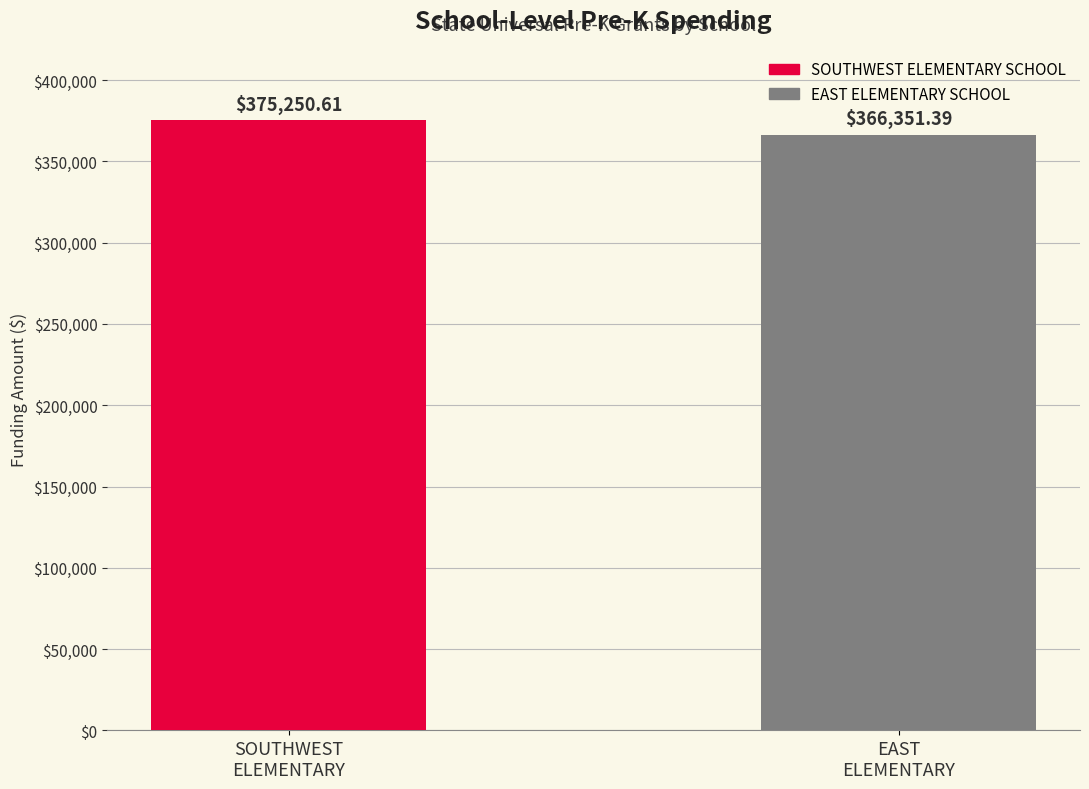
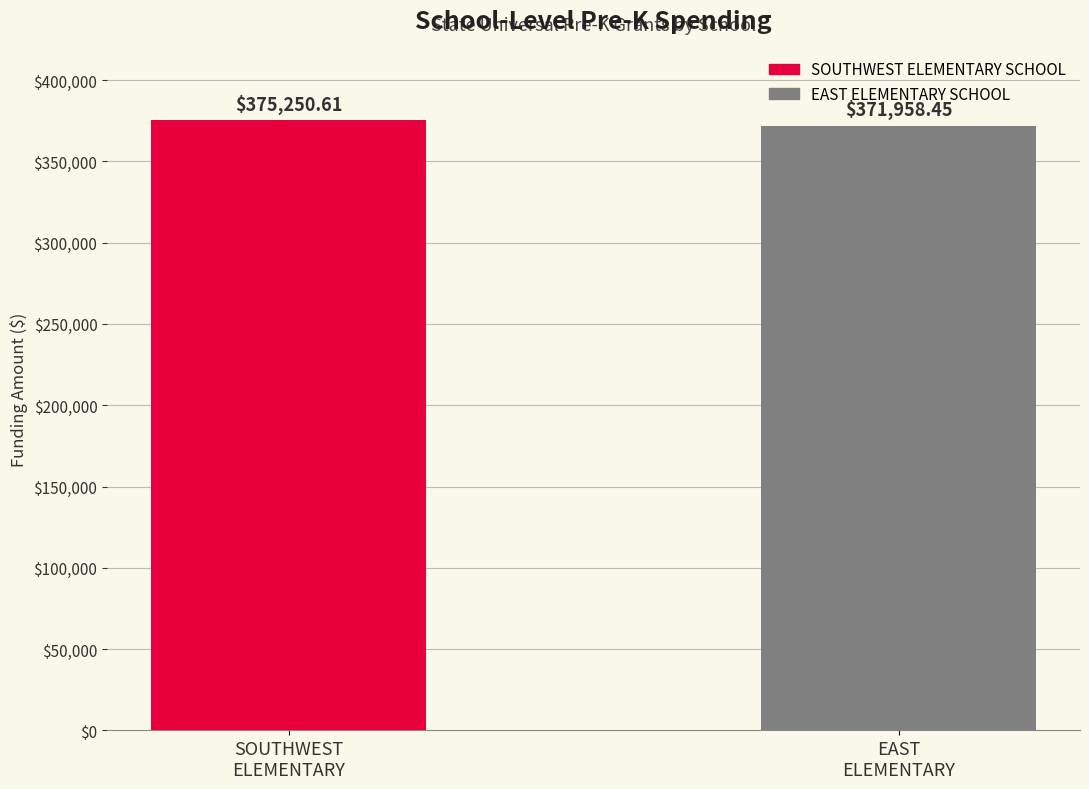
EAST ELEMENTARY: $366,351.39 -> $371,958.45
